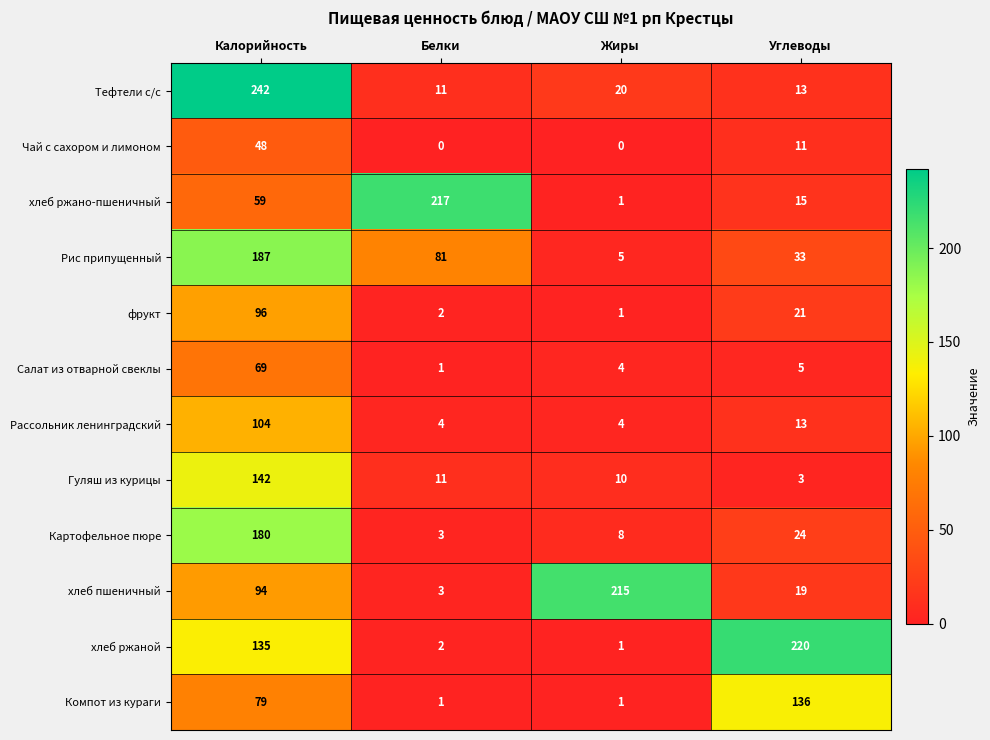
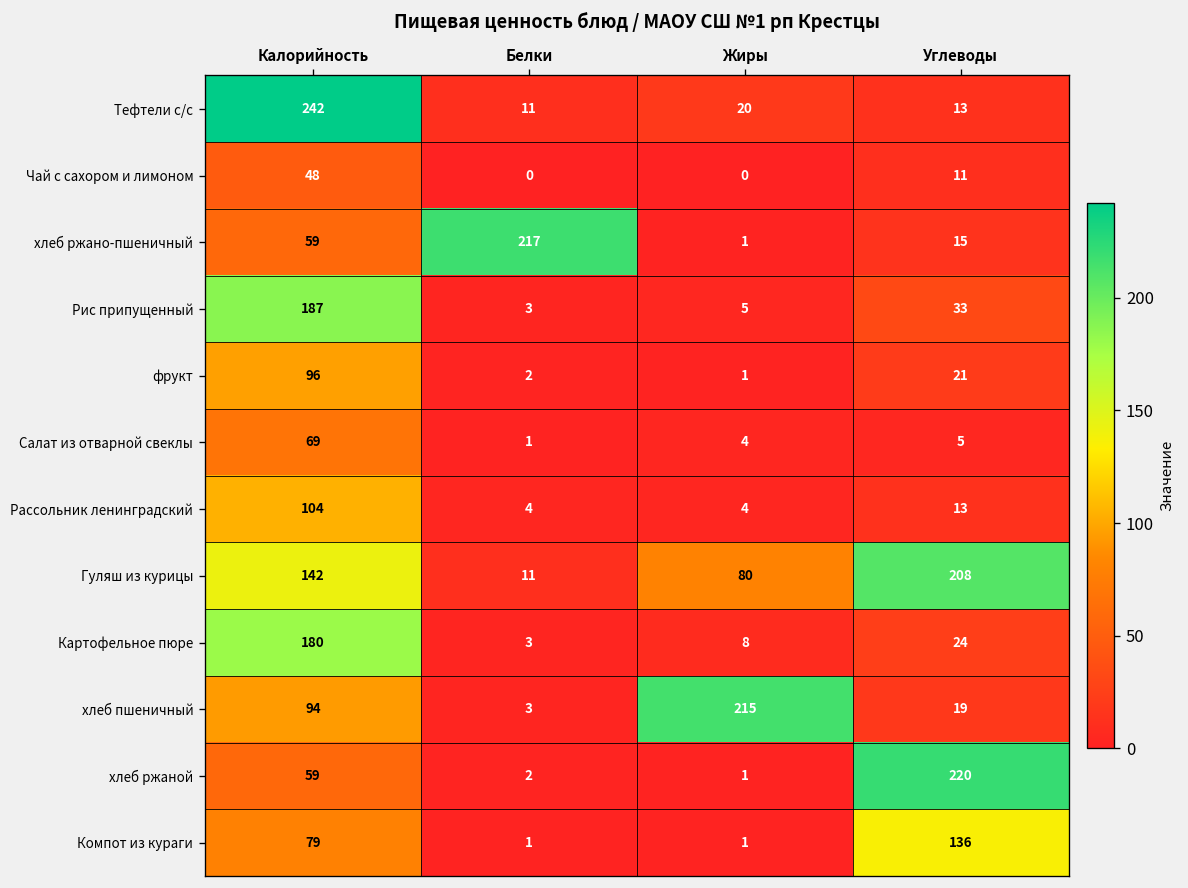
Рис припущенный, Белки: 81 -> 3
Гуляш из курицы, Жиры: 10 -> 80
Гуляш из курицы, Углеводы: 3 -> 208
хлеб ржаной, Калорийность: 135 -> 59
